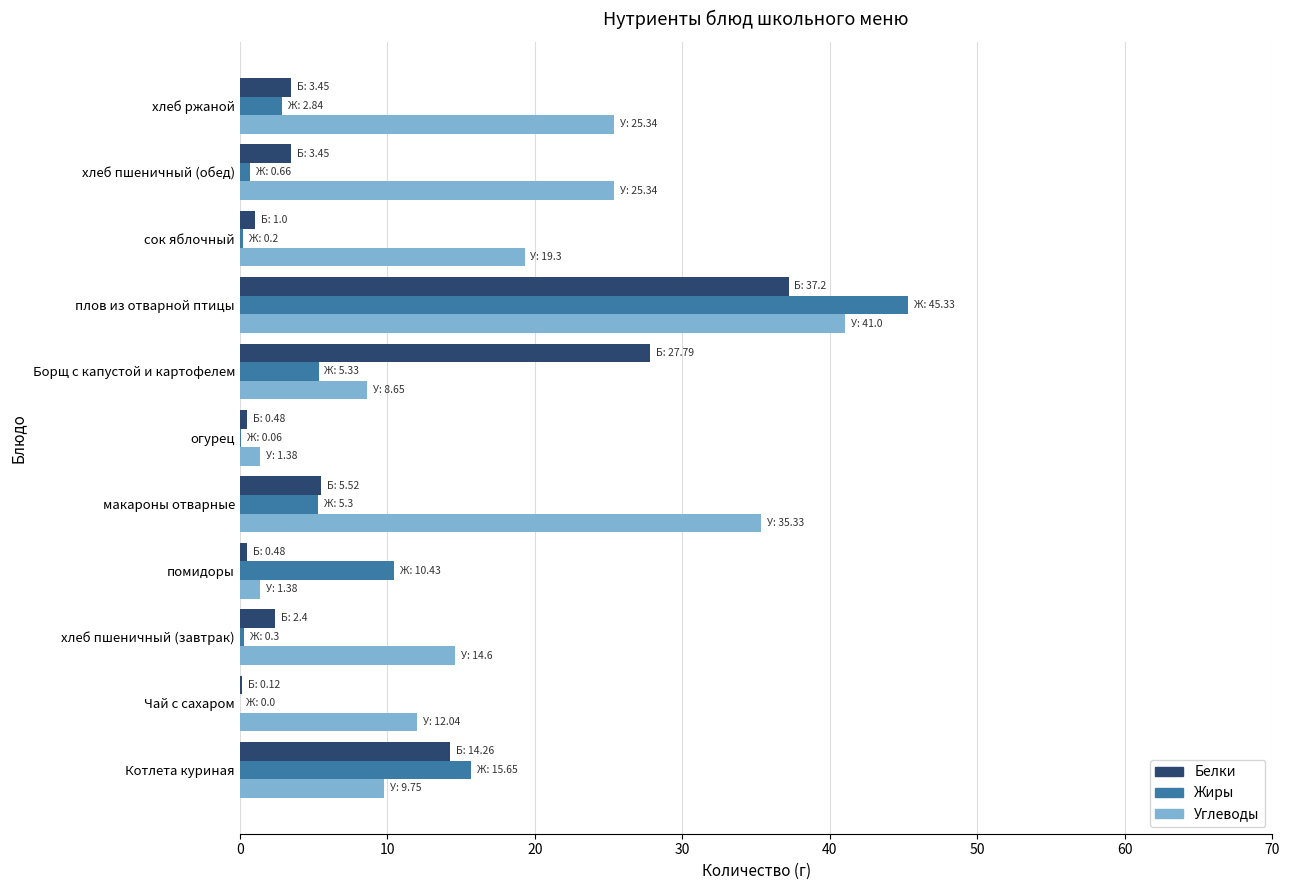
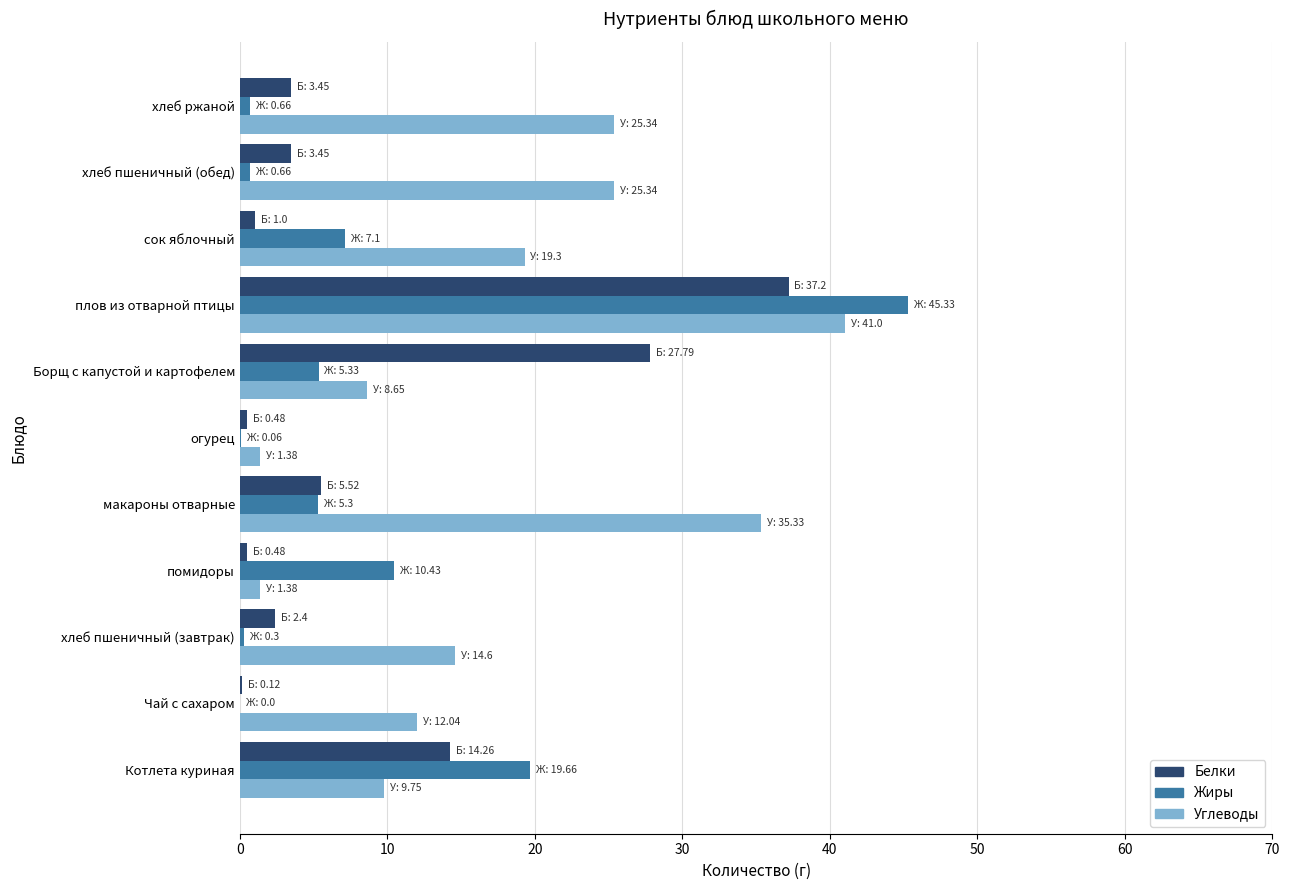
Жиры, хлеб ржаной: 2.84 -> 0.66
Жиры, сок яблочный: 0.2 -> 7.1
Жиры, Котлета куриная: 15.65 -> 19.66
